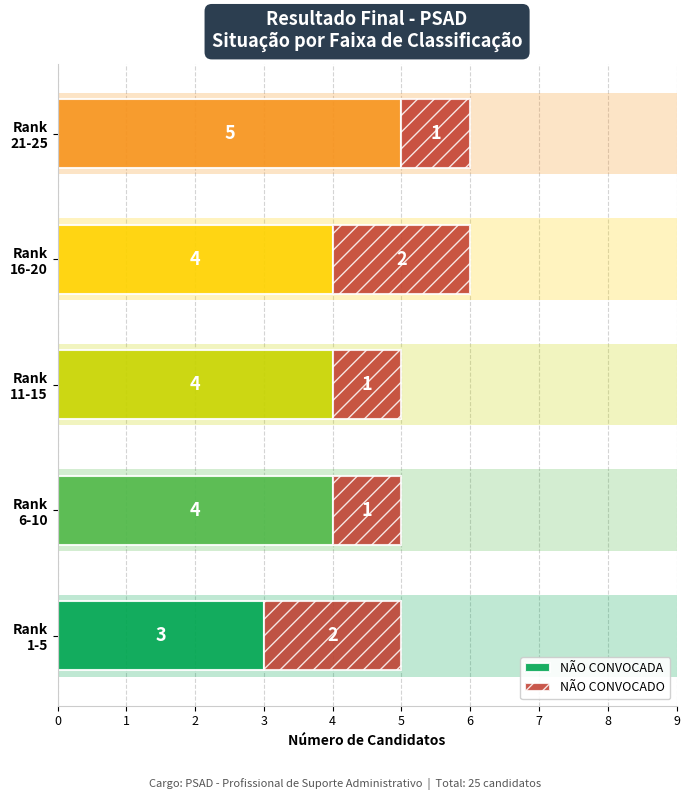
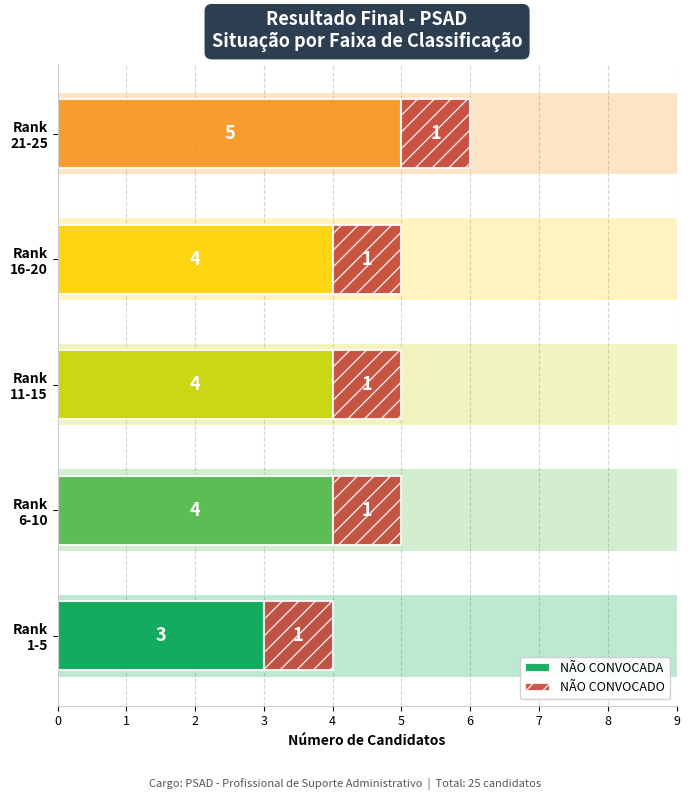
NÃO CONVOCADO, Rank 16-20: 2 -> 1
NÃO CONVOCADO, Rank 1-5: 2 -> 1
